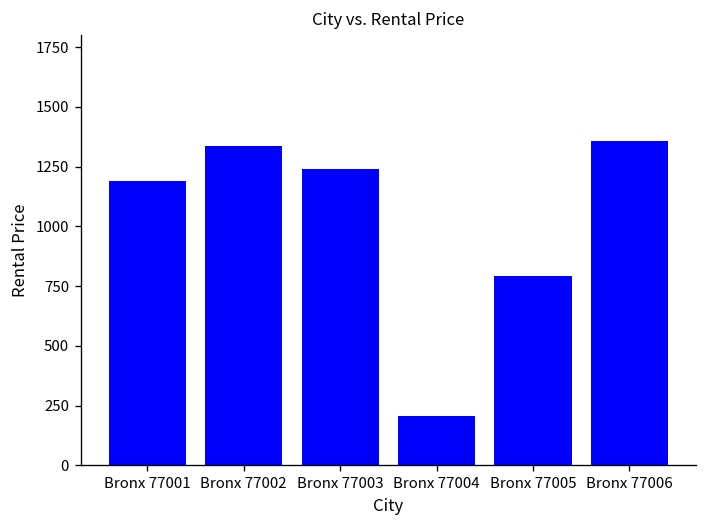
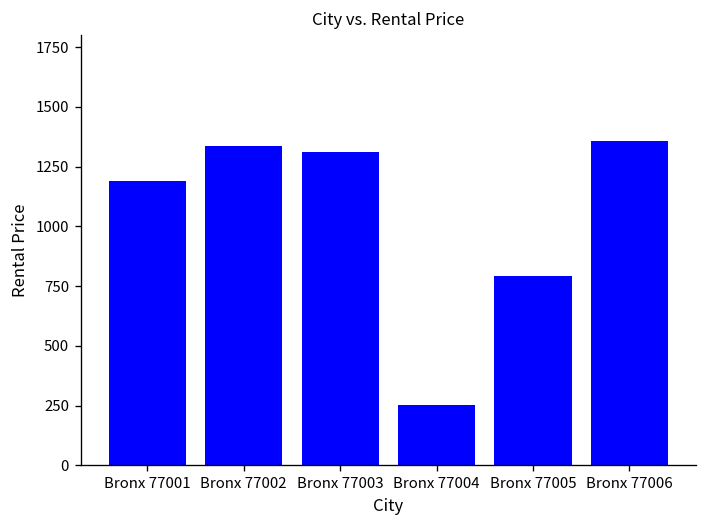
Bronx 77003: 1240 -> 1310
Bronx 77004: 210 -> 250
